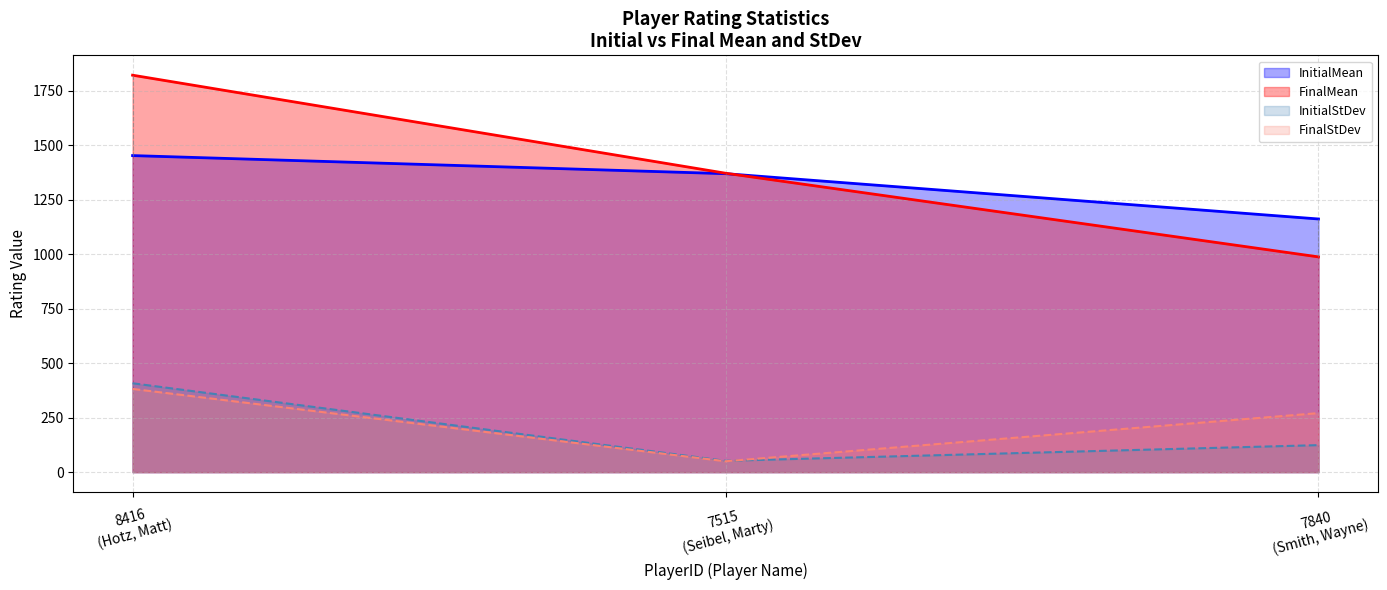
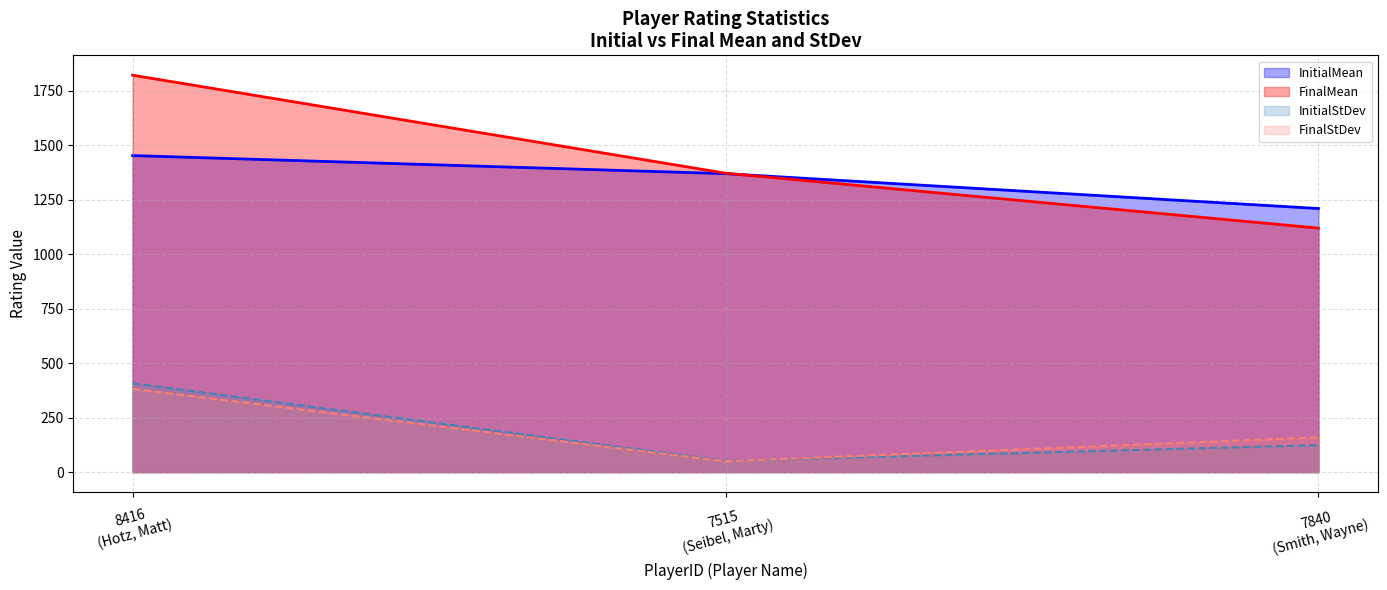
InitialMean, 7840 (Smith, Wayne): 1160 -> 1210
FinalMean, 7840 (Smith, Wayne): 990 -> 1120
FinalStDev, 7840 (Smith, Wayne): 270 -> 160
